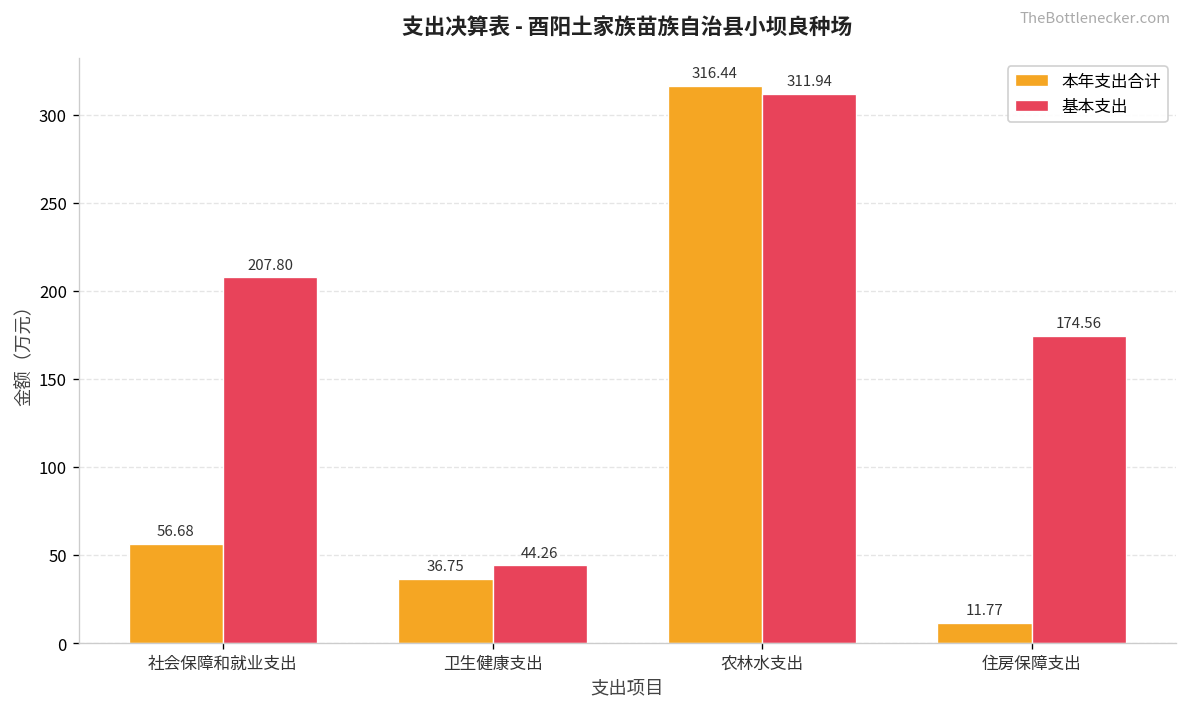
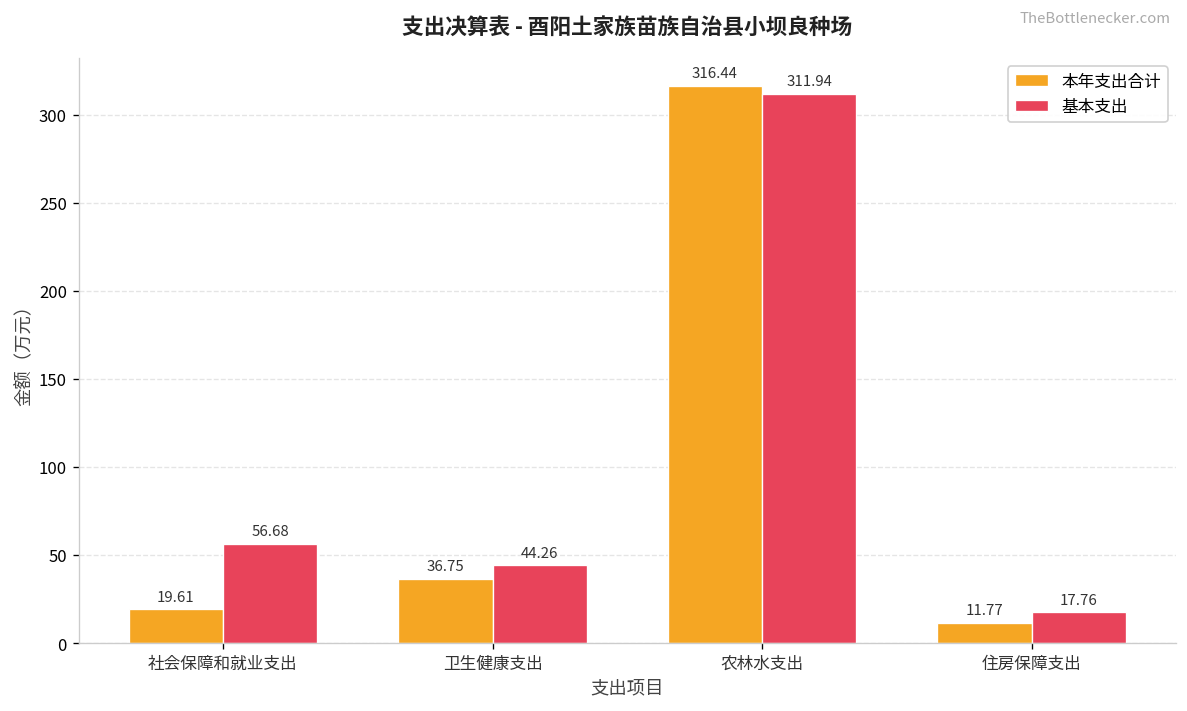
本年支出合计, 社会保障和就业支出: 56.68 -> 19.61
基本支出, 社会保障和就业支出: 207.80 -> 56.68
基本支出, 住房保障支出: 174.56 -> 17.76
